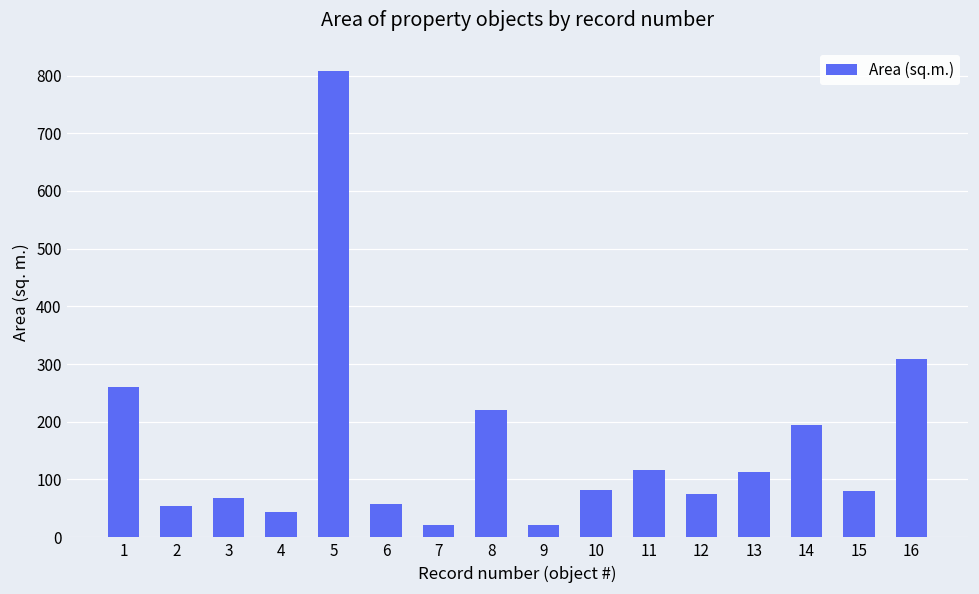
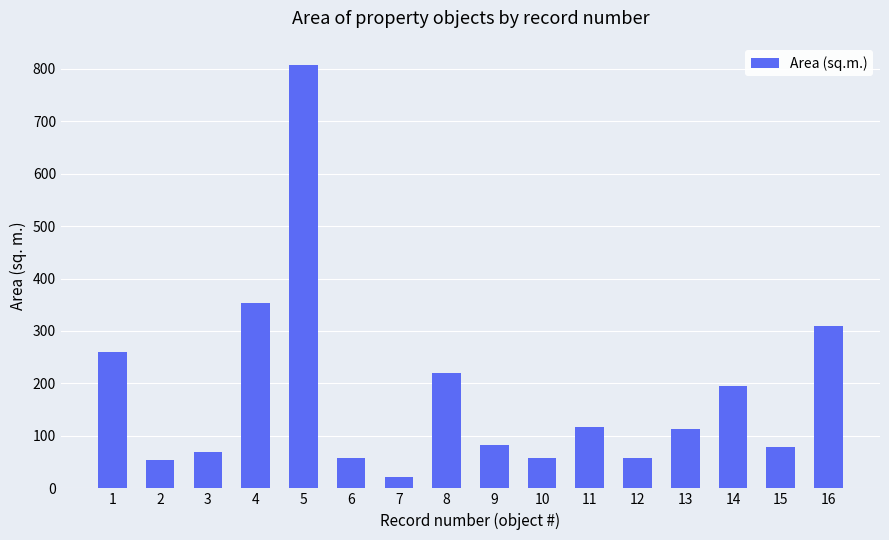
4: 40 -> 350
9: 20 -> 80
10: 80 -> 60
12: 70 -> 60
